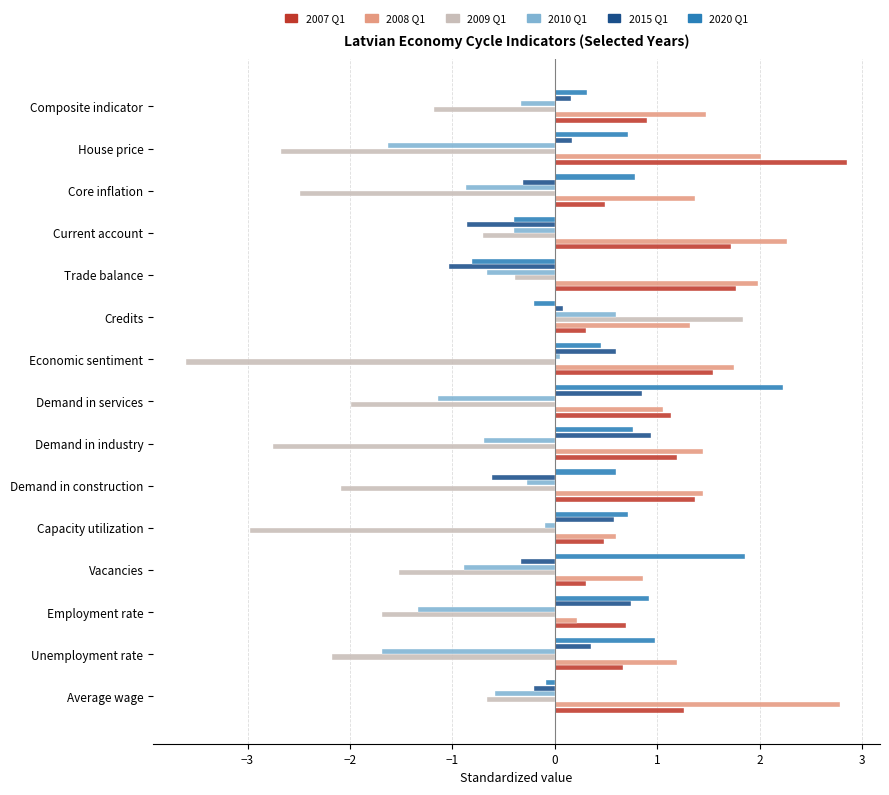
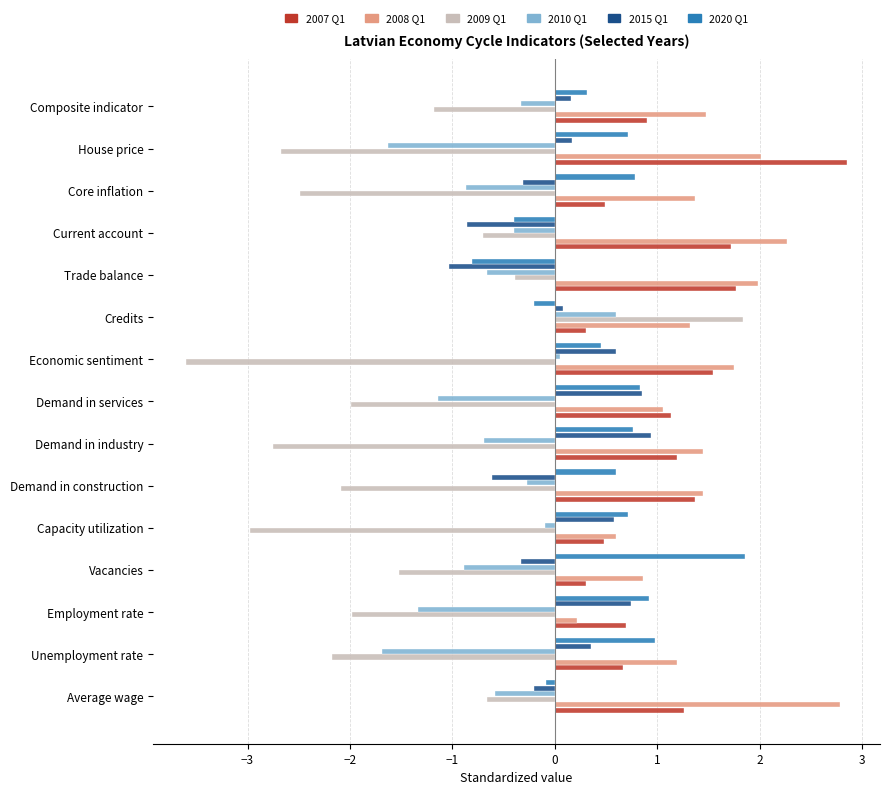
2020 Q1, Demand in services: 2.22 -> 0.84
2009 Q1, Employment rate: -1.68 -> -1.98
